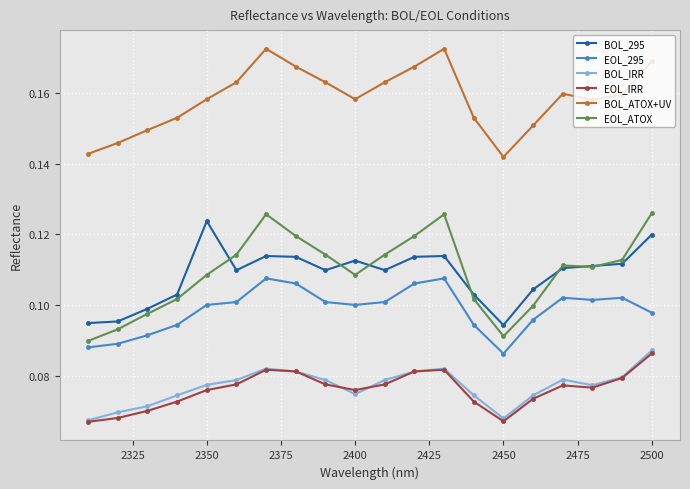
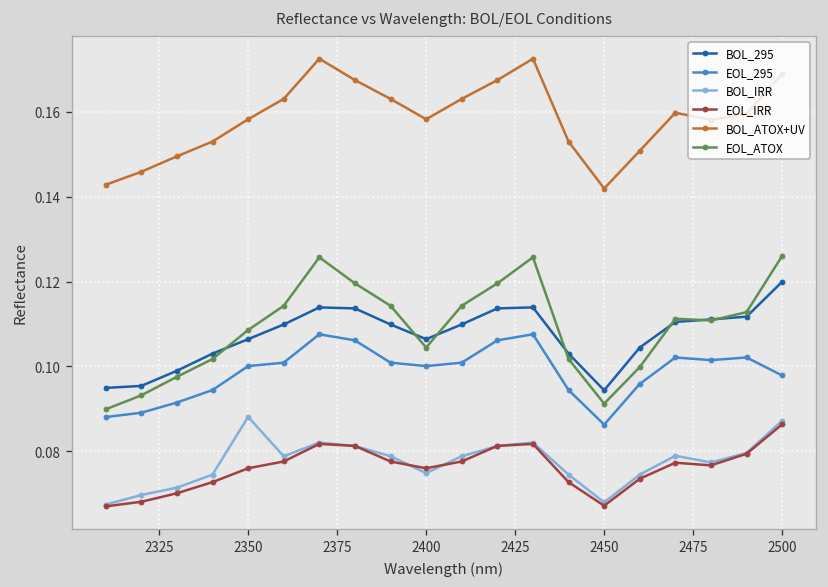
BOL_295, 2350: 0.124 -> 0.106
BOL_IRR, 2350: 0.077 -> 0.088
BOL_295, 2400: 0.113 -> 0.106
EOL_ATOX, 2400: 0.109 -> 0.104
